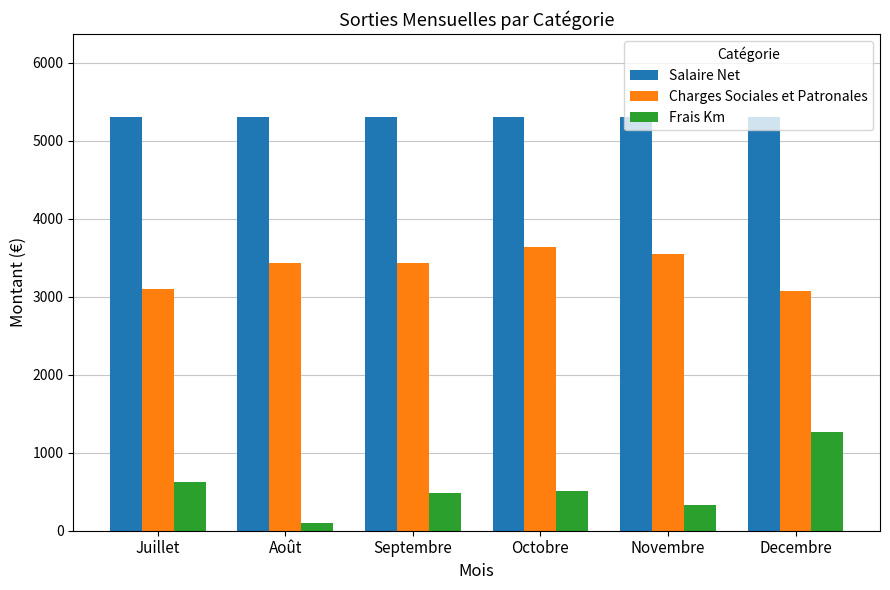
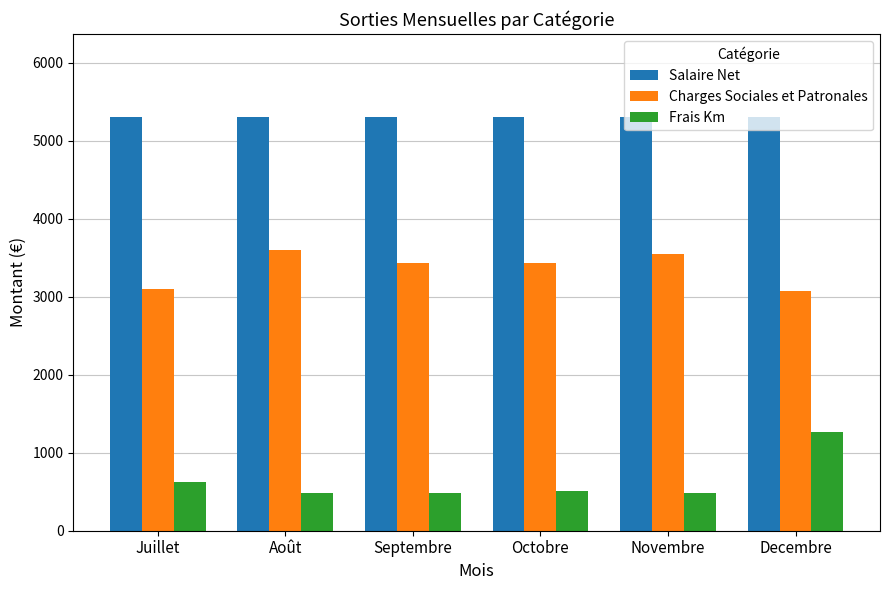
Charges Sociales et Patronales, Août: 3400 -> 3600
Frais Km, Août: 100 -> 500
Charges Sociales et Patronales, Octobre: 3600 -> 3400
Frais Km, Novembre: 300 -> 500
